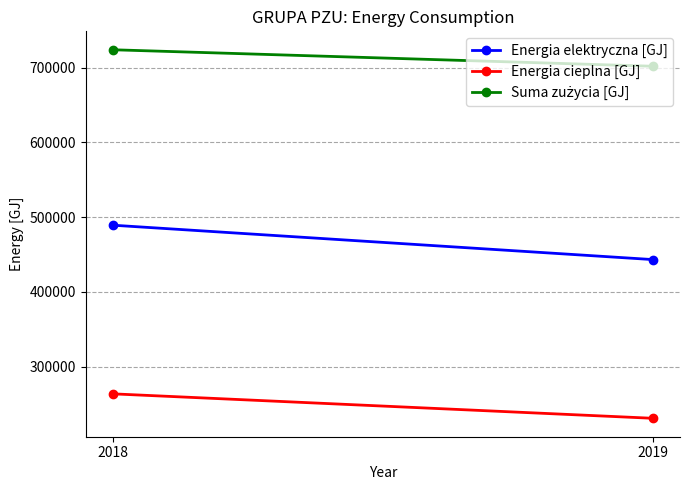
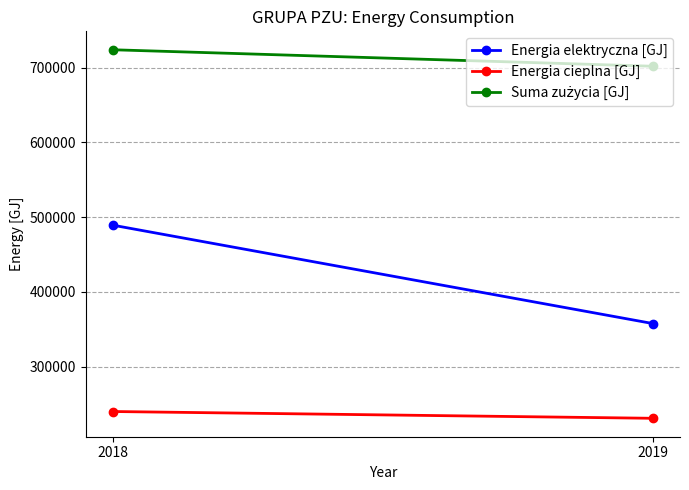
Energia cieplna [GJ], 2018: 260000 -> 240000
Energia elektryczna [GJ], 2019: 440000 -> 360000
